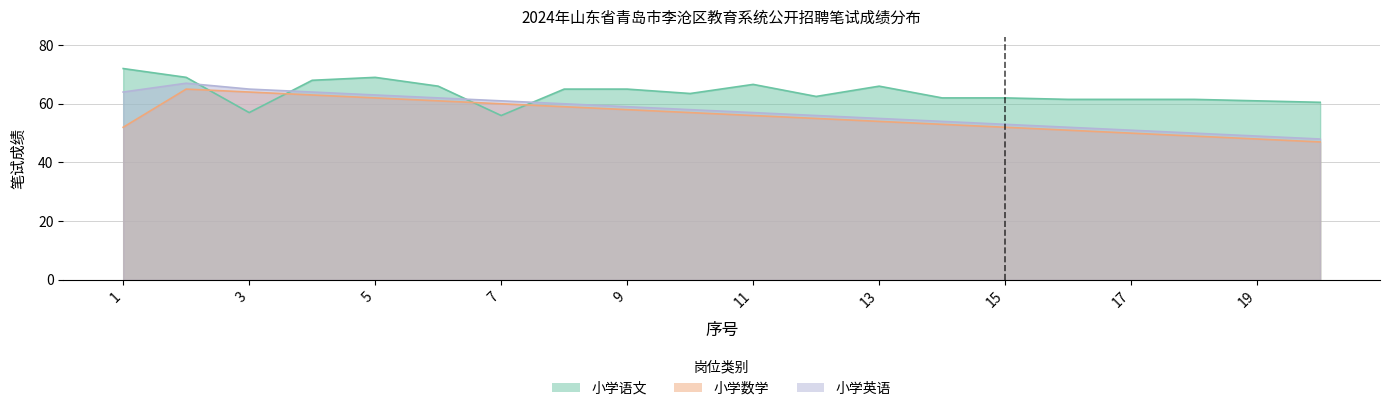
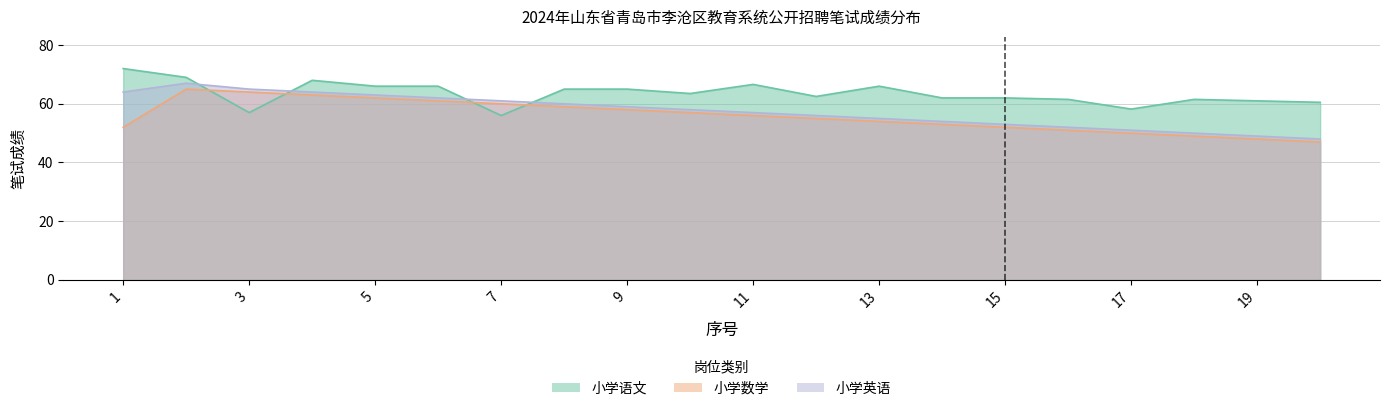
小学语文, 5: 69 -> 66
小学语文, 17: 62 -> 58
